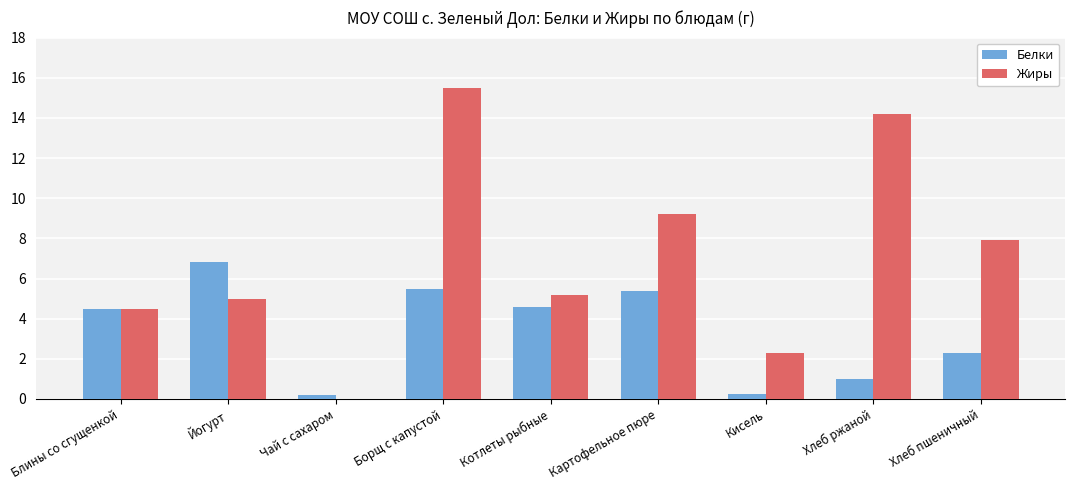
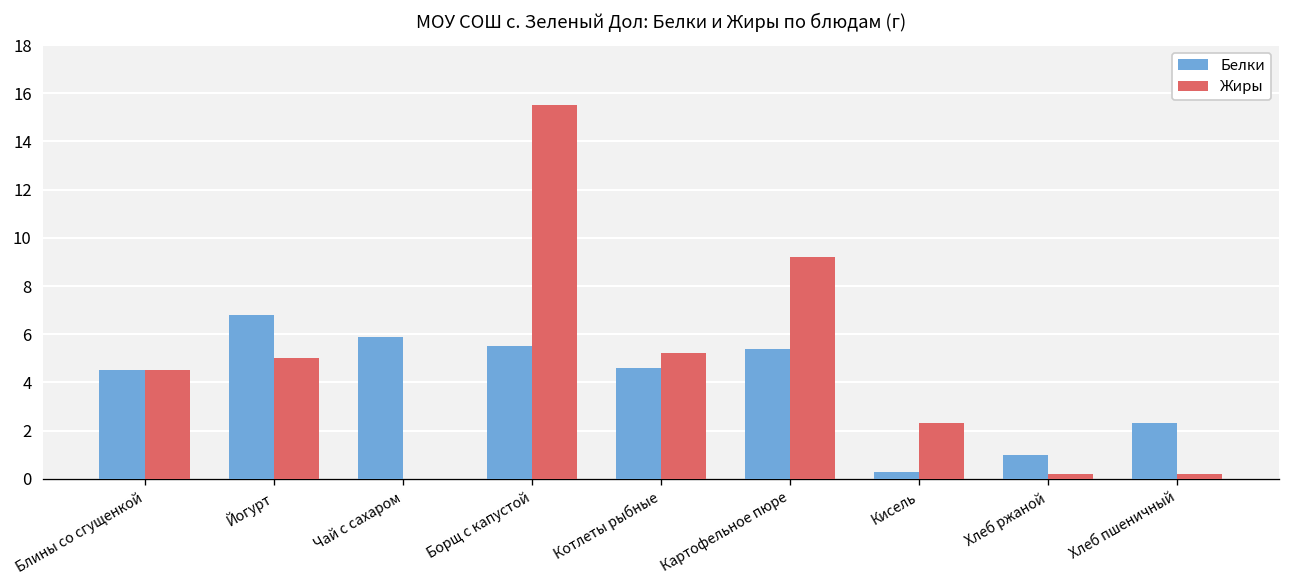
Белки, Чай с сахаром: 0.2 -> 5.9
Жиры, Хлеб ржаной: 14.2 -> 0.2
Жиры, Хлеб пшеничный: 7.9 -> 0.2
